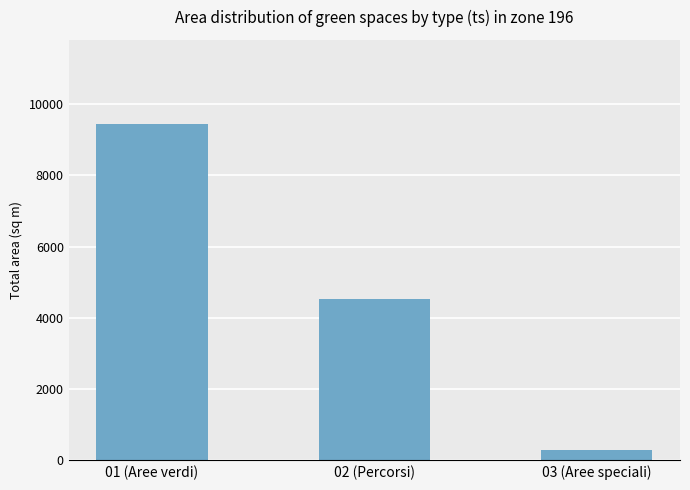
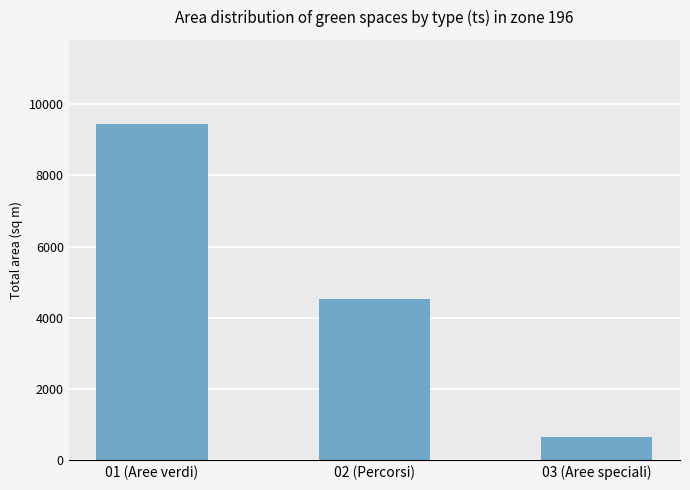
03 (Aree speciali): 300 -> 600
